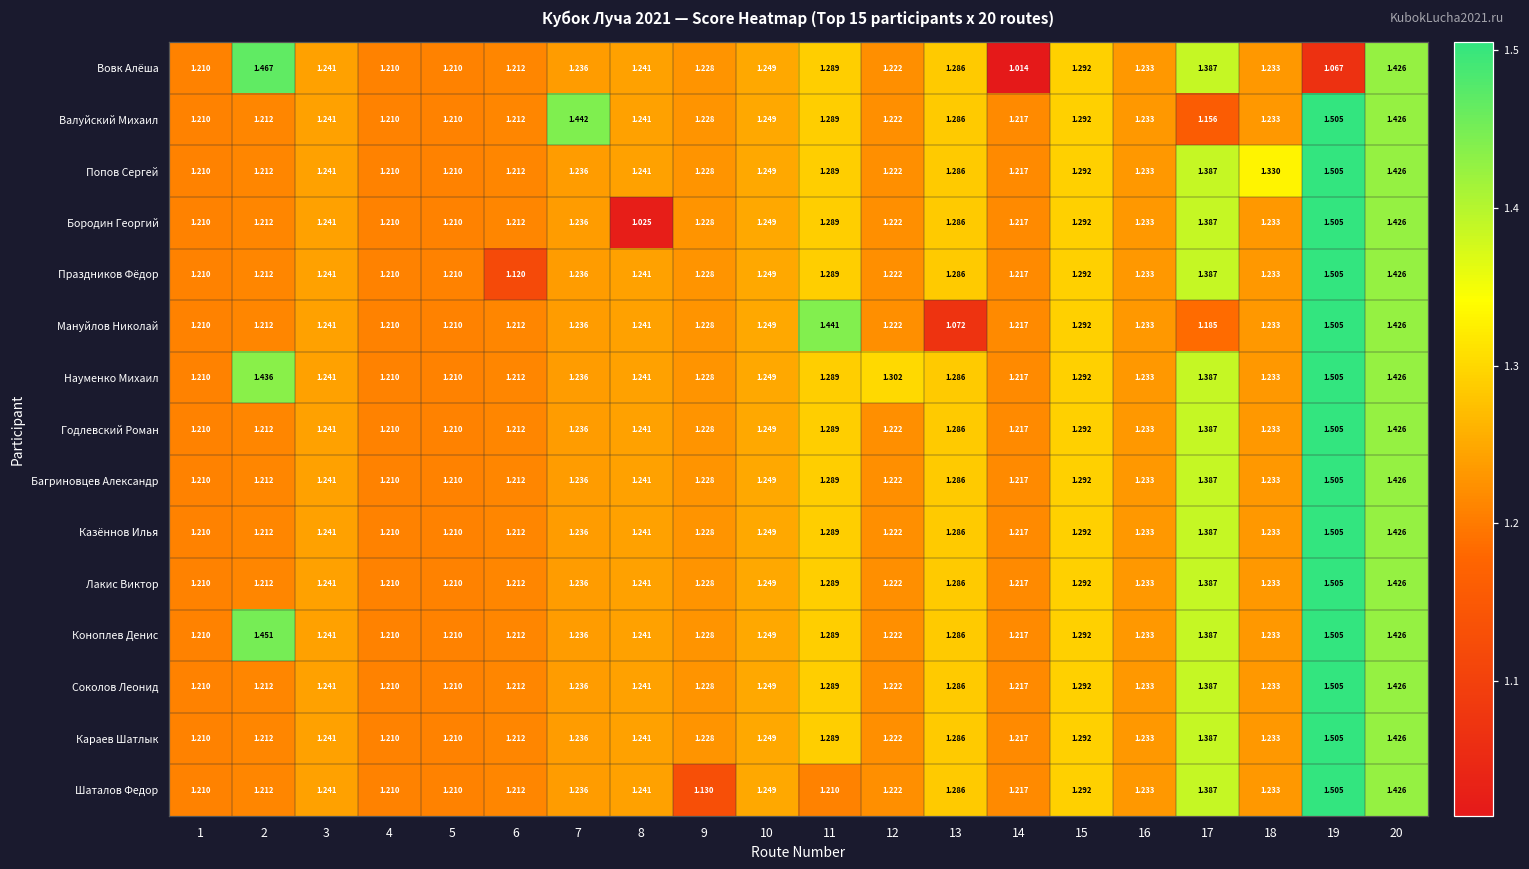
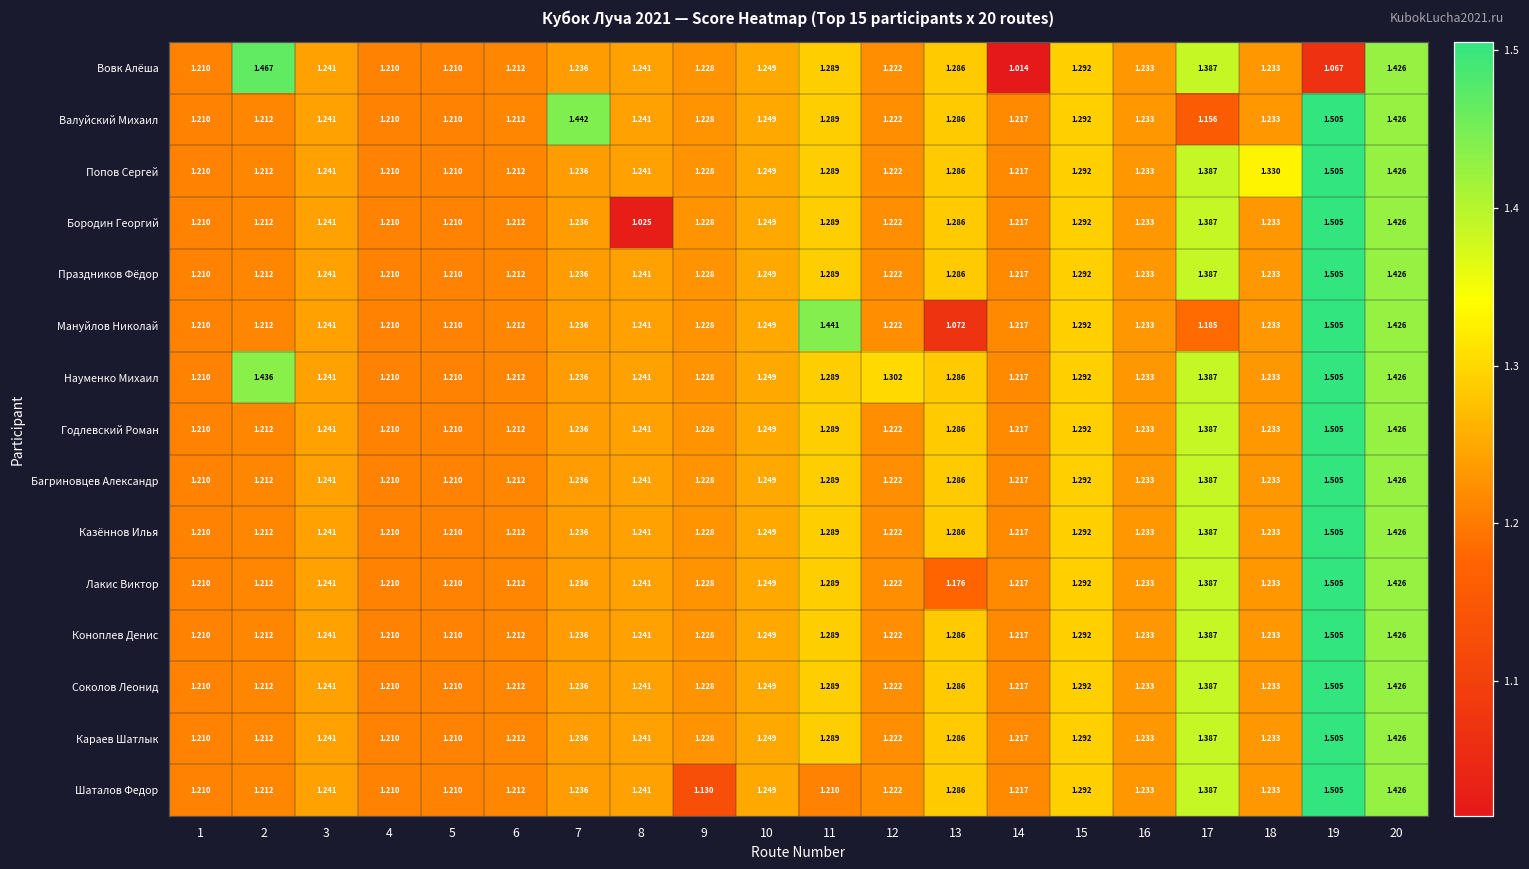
Праздников Фёдор, 6: 1.120 -> 1.212
Лакис Виктор, 13: 1.286 -> 1.176
Коноплев Денис, 2: 1.451 -> 1.212
